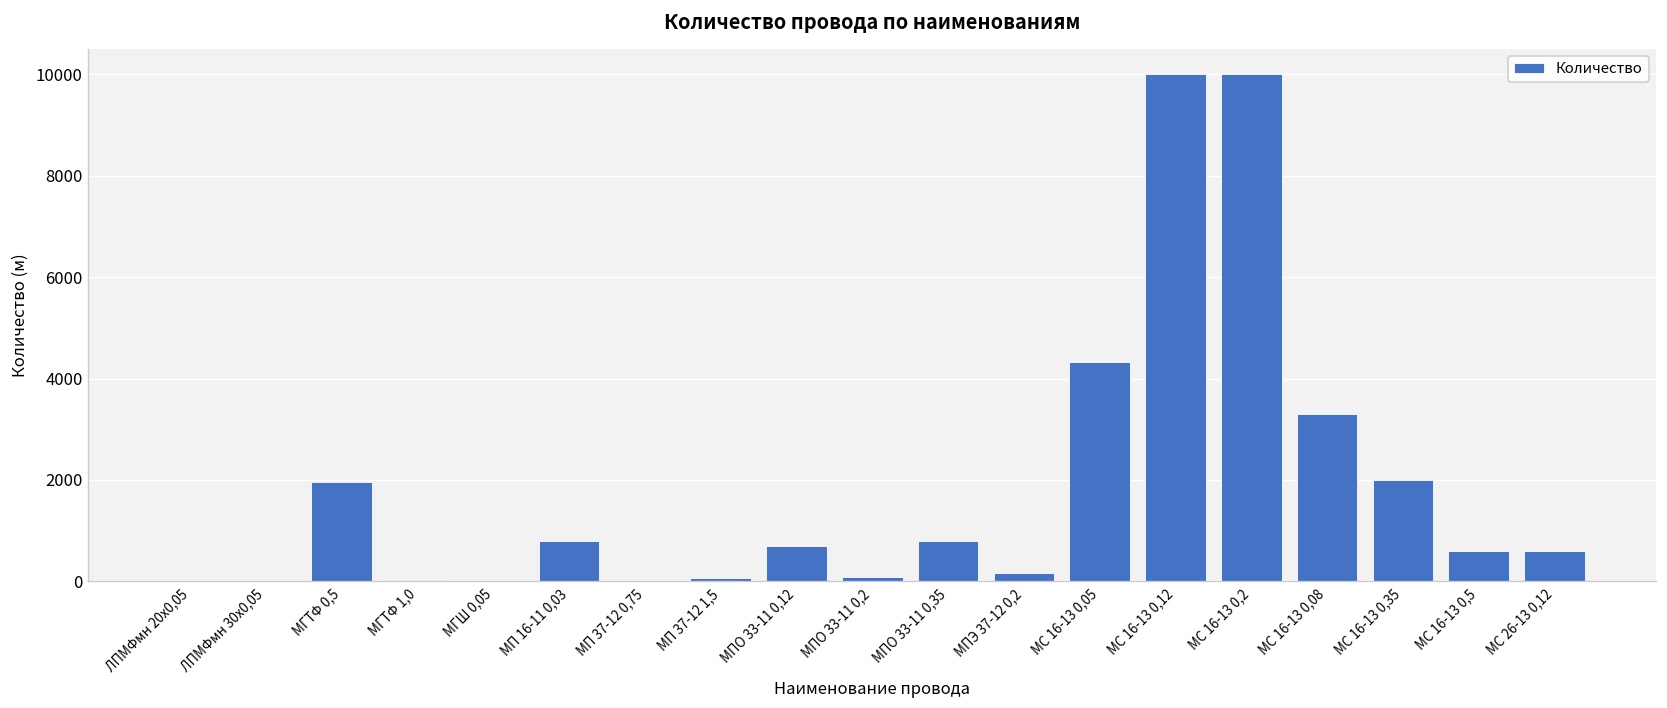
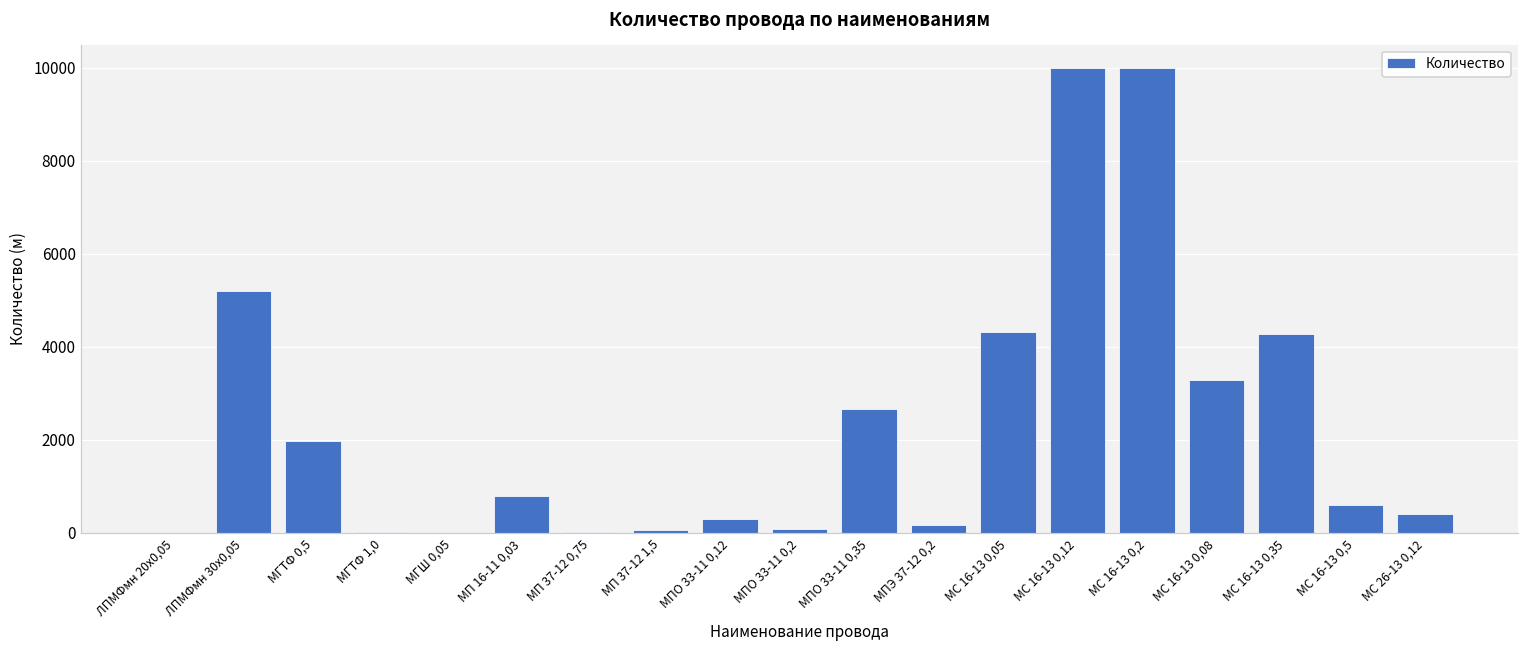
ЛПМФмн 30х0,05: 0 -> 5200
МПО 33-11 0,12: 700 -> 300
МПО 33-11 0,35: 800 -> 2700
МС 16-13 0,35: 2000 -> 4300
МС 26-13 0,12: 600 -> 400
